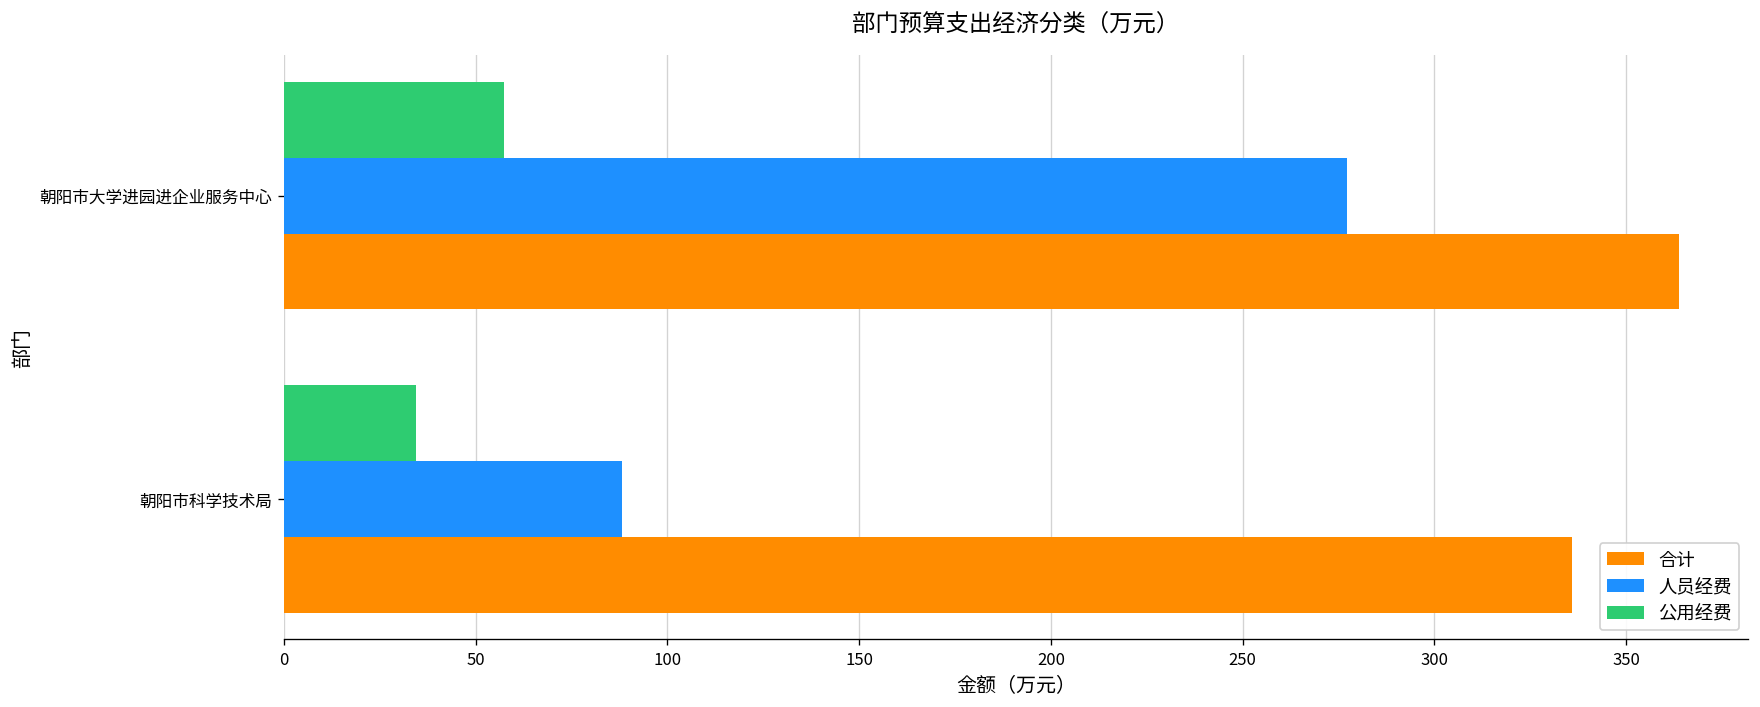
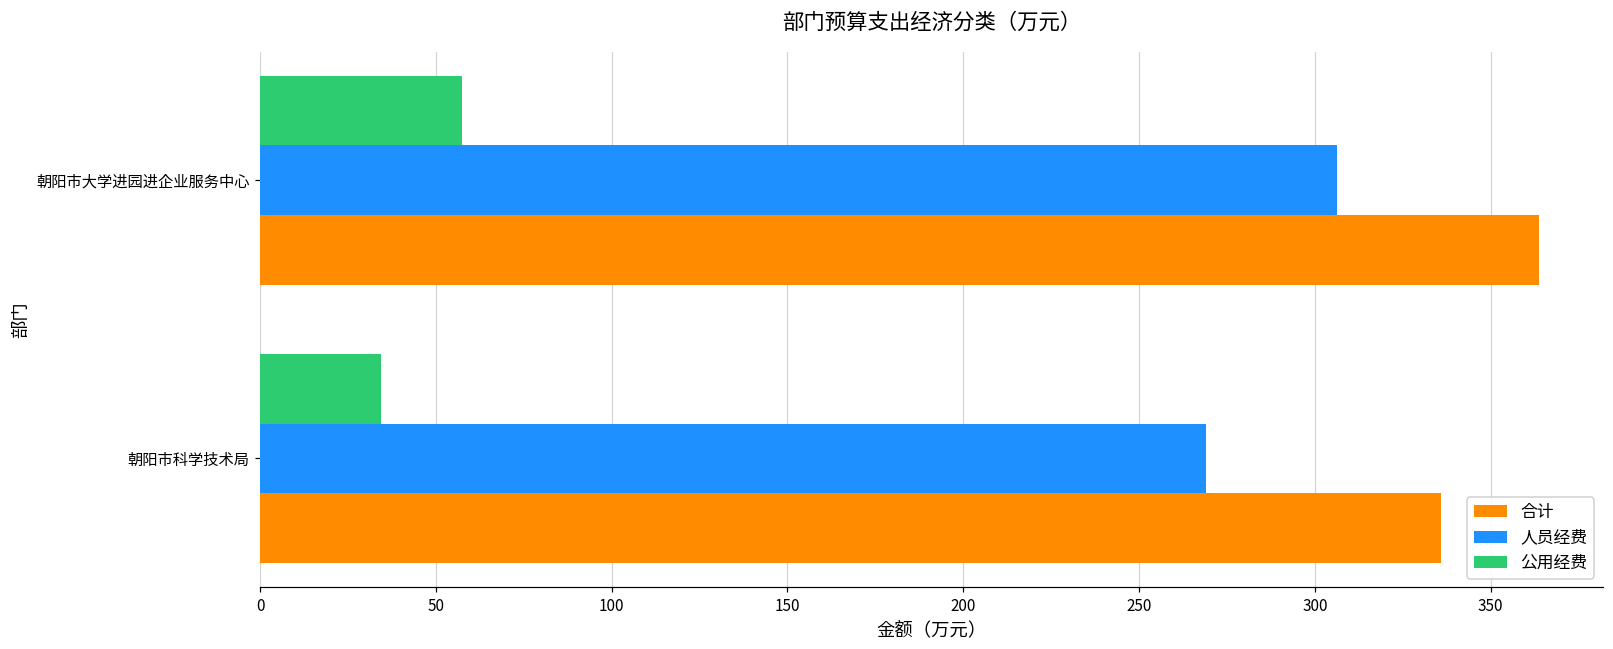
人员经费, 朝阳市大学进园进企业服务中心: 277 -> 306
人员经费, 朝阳市科学技术局: 88 -> 269
